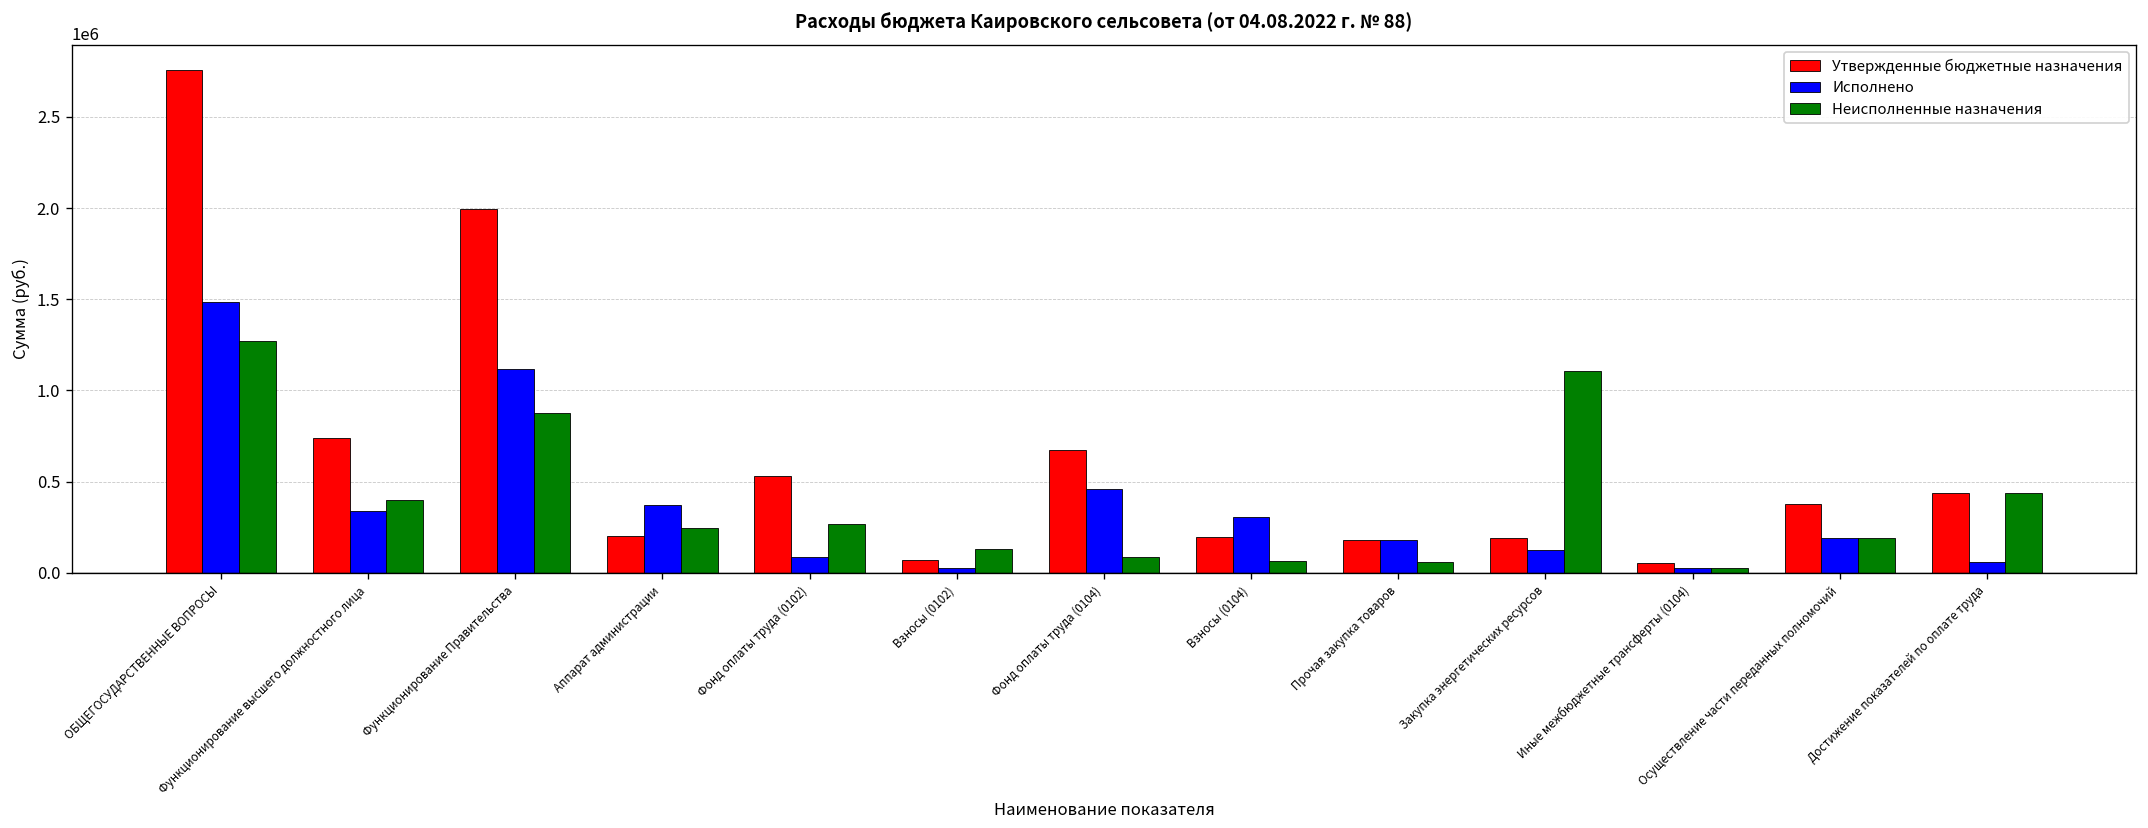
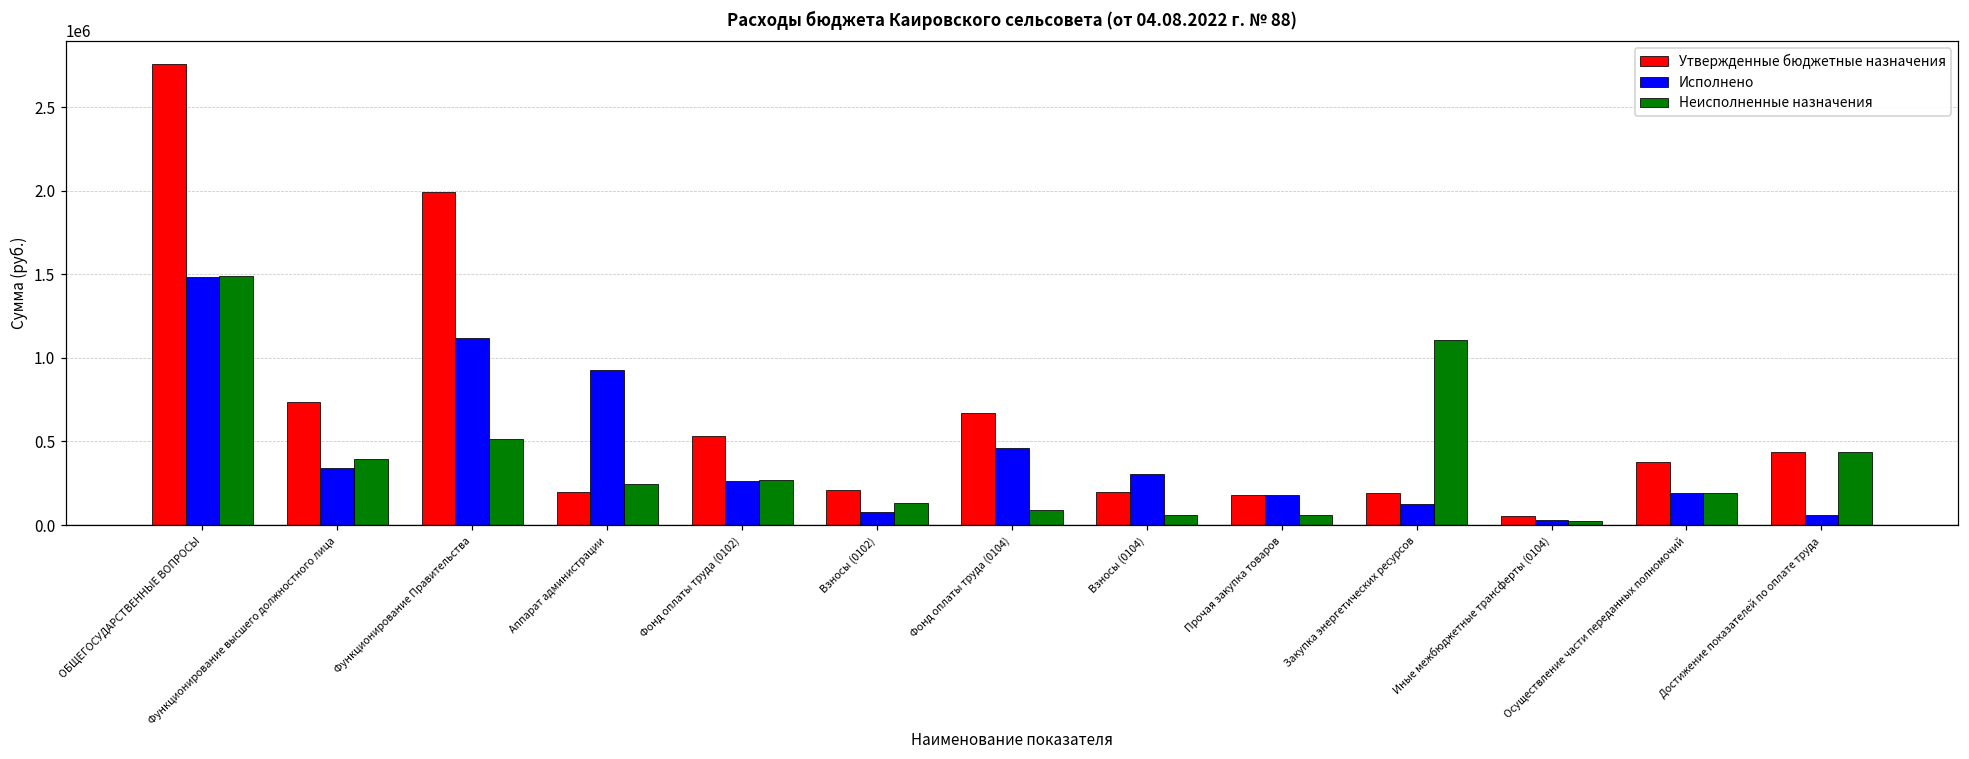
Неисполненные назначения, ОБЩЕГОСУДАРСТВЕННЫЕ ВОПРОСЫ: 1270000 -> 1490000
Неисполненные назначения, Функционирование Правительства: 870000 -> 510000
Исполнено, Аппарат администрации: 370000 -> 930000
Исполнено, Фонд оплаты труда (0102): 90000 -> 260000
Утвержденные бюджетные назначения, Взносы (0102): 70000 -> 210000
Исполнено, Взносы (0102): 30000 -> 80000
